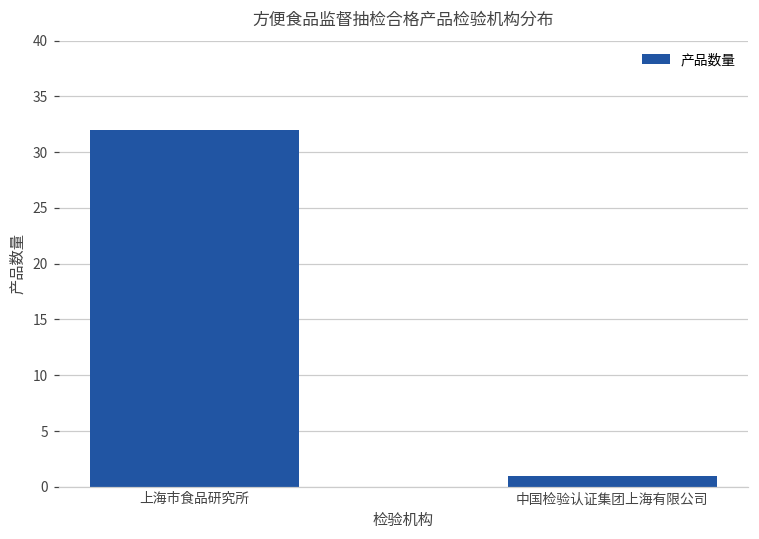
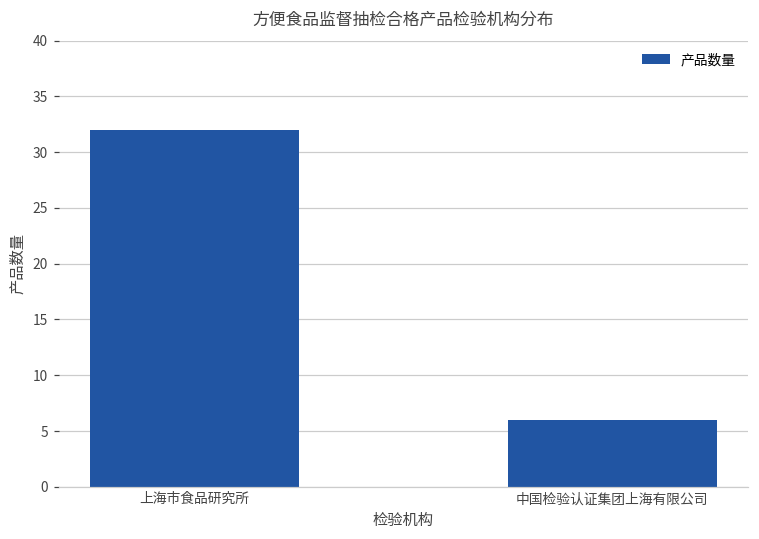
中国检验认证集团上海有限公司: 1 -> 6
